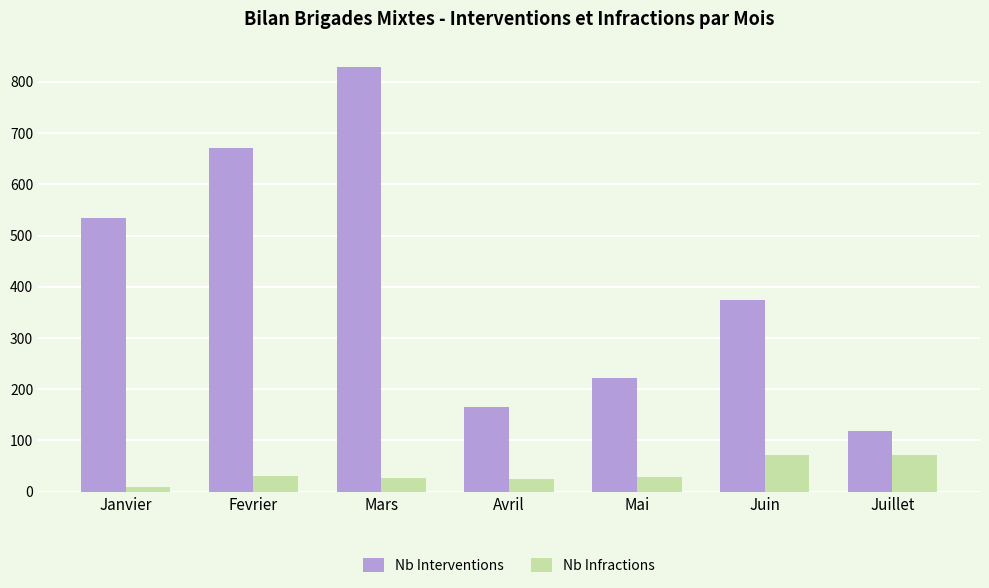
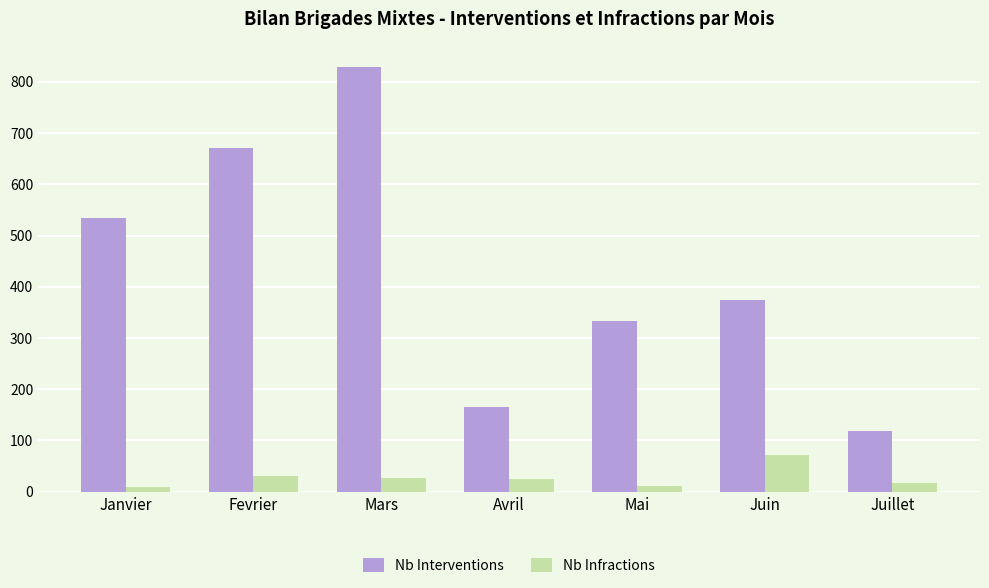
Nb Interventions, Mai: 220 -> 330
Nb Infractions, Mai: 30 -> 10
Nb Infractions, Juillet: 70 -> 20
